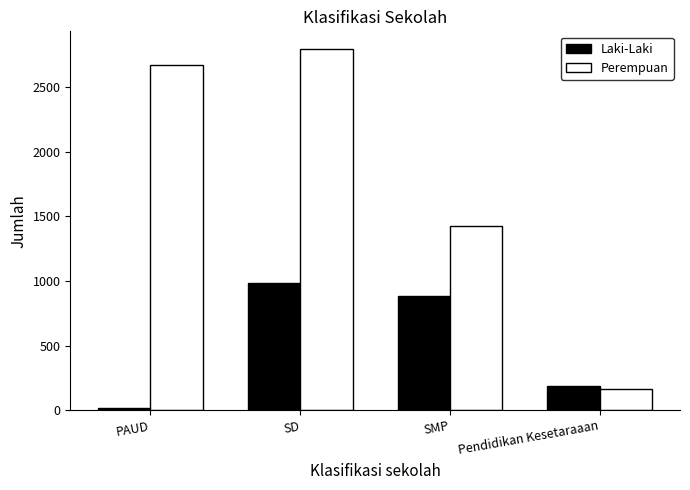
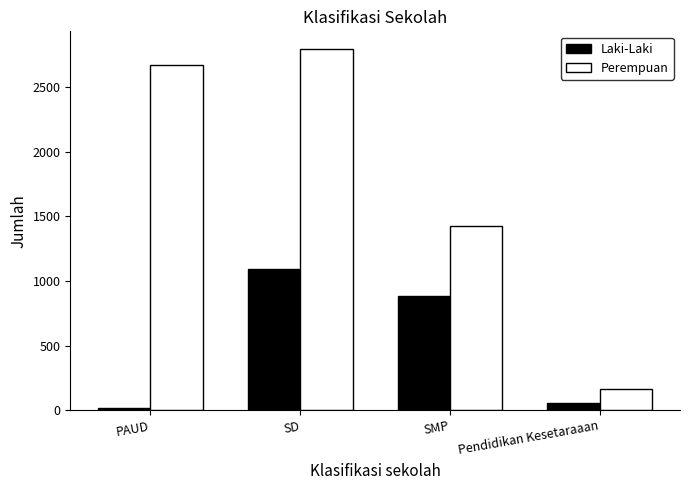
Laki-Laki, SD: 990 -> 1090
Laki-Laki, Pendidikan Kesetaraaan: 180 -> 60
